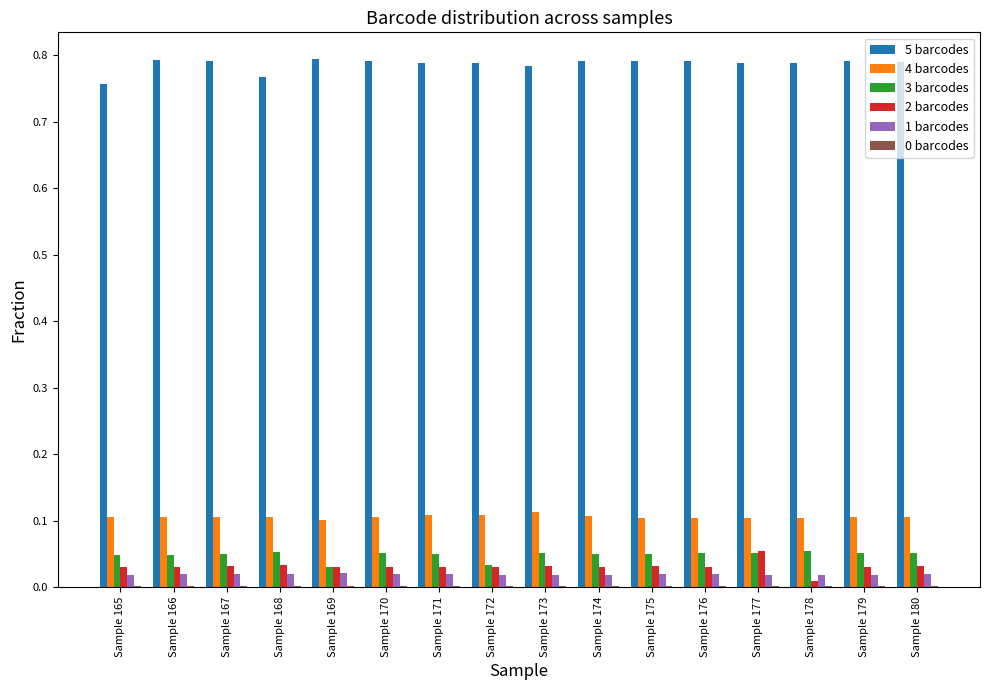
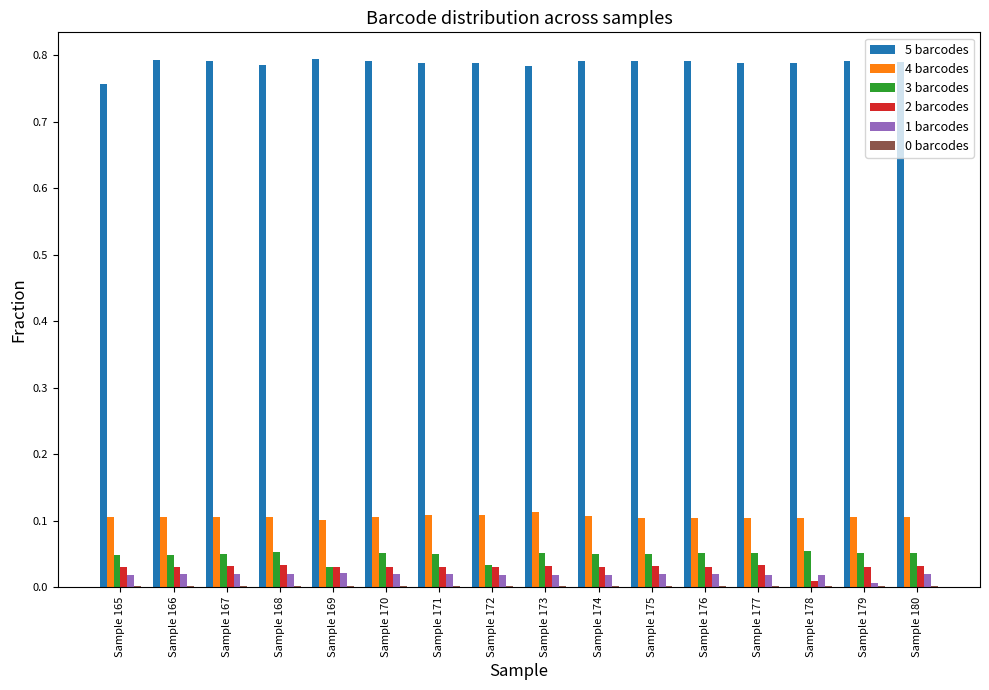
5 barcodes, Sample 168: 0.77 -> 0.79
2 barcodes, Sample 177: 0.06 -> 0.03
1 barcodes, Sample 179: 0.02 -> 0.01
